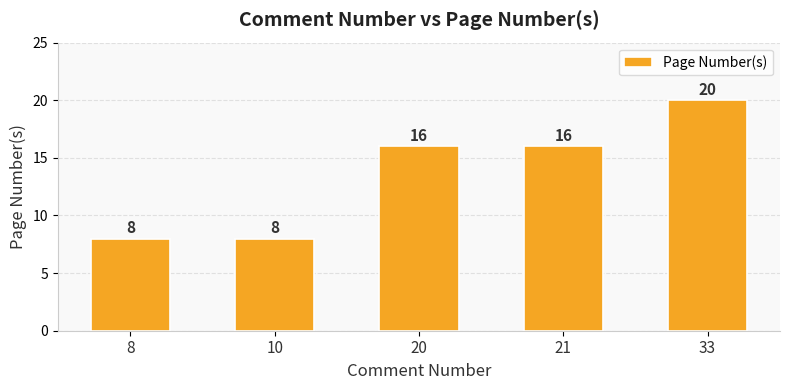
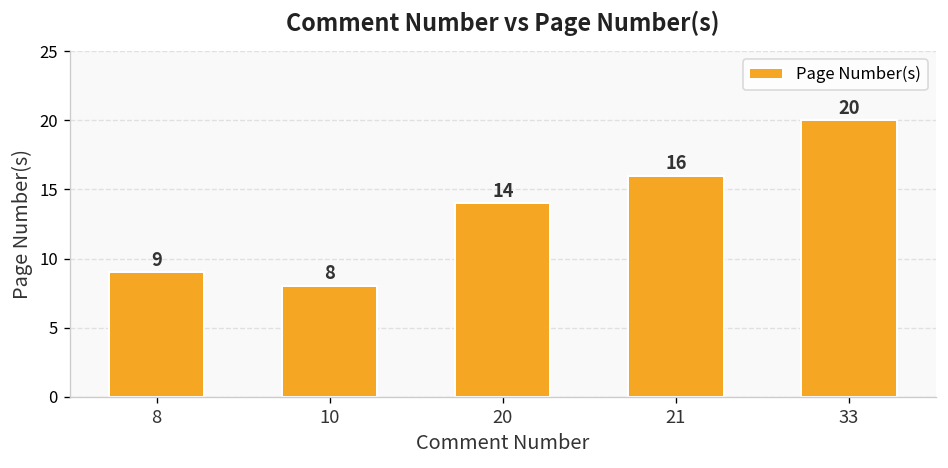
8: 8 -> 9
20: 16 -> 14
